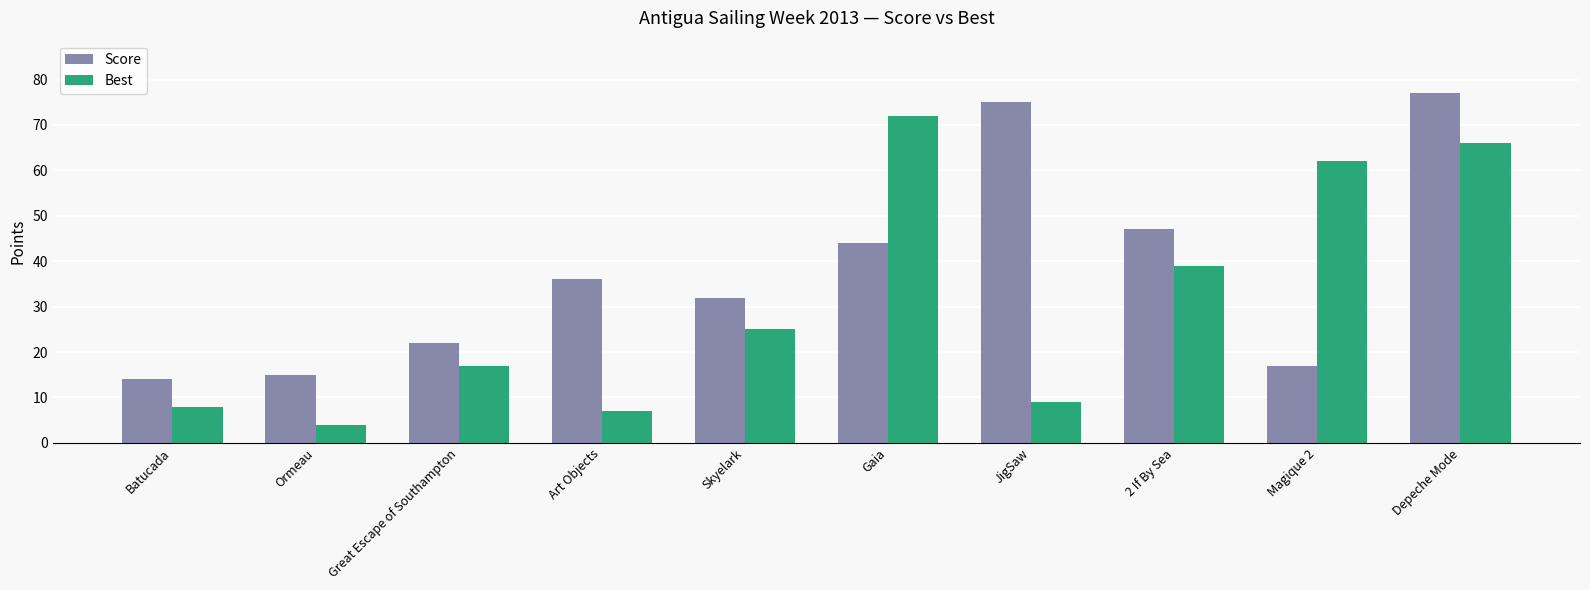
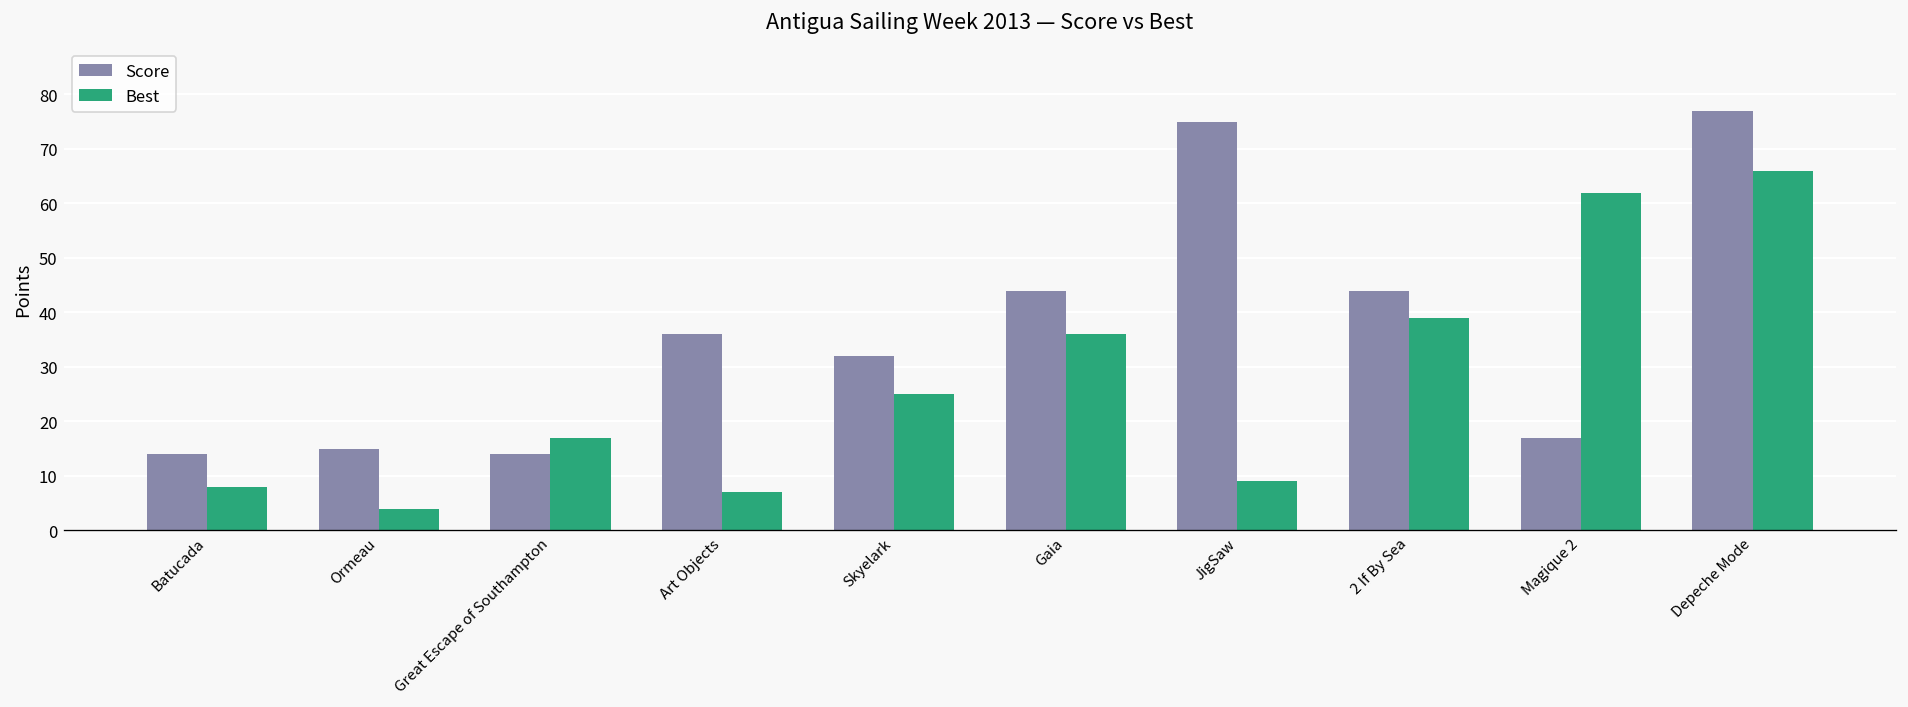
Score, Great Escape of Southampton: 22 -> 14
Best, Gaia: 72 -> 36
Score, 2 If By Sea: 47 -> 44
